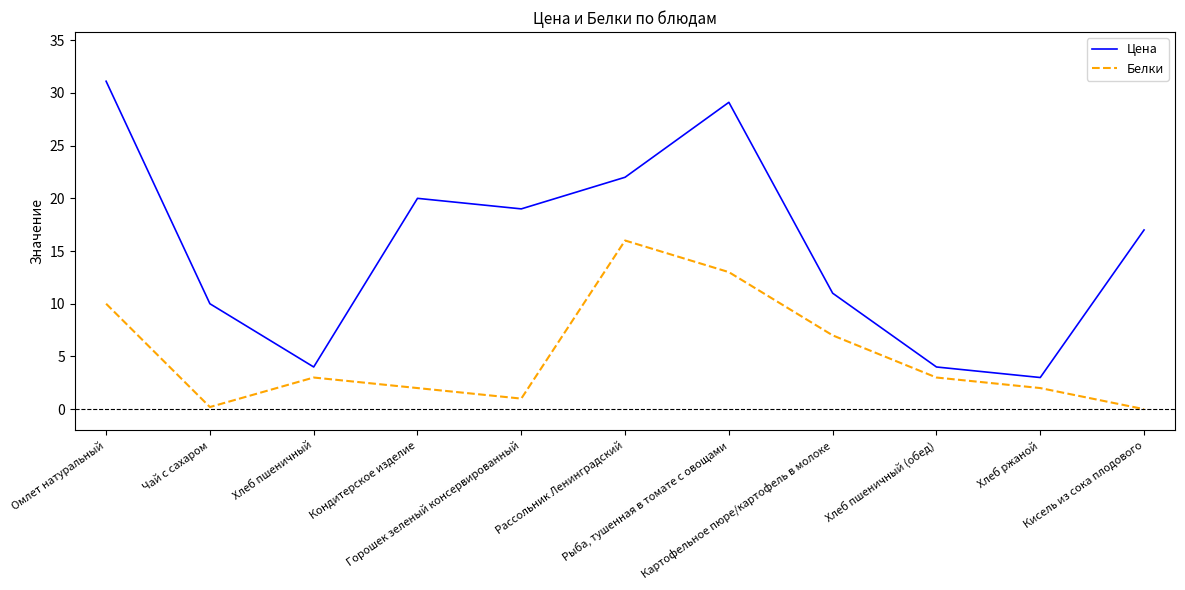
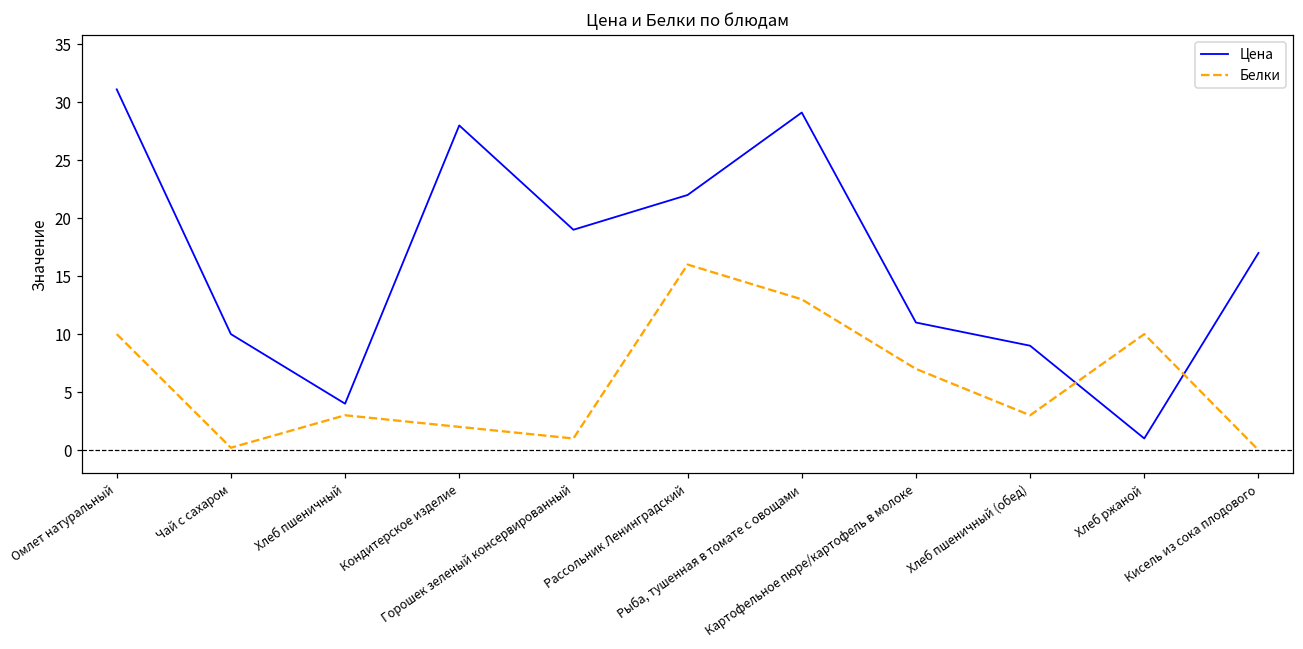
Цена, Кондитерское изделие: 20 -> 28
Цена, Хлеб пшеничный (обед): 4 -> 9
Цена, Хлеб ржаной: 3 -> 1
Белки, Хлеб ржаной: 2 -> 10
